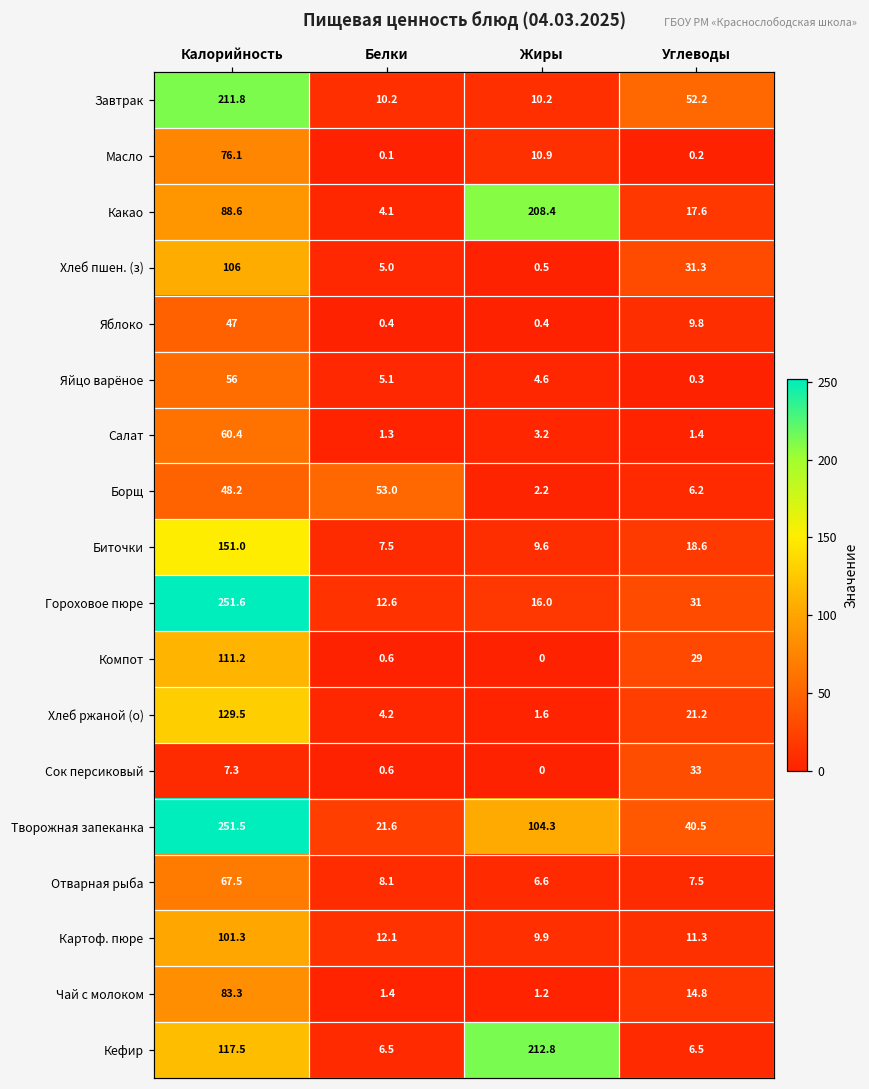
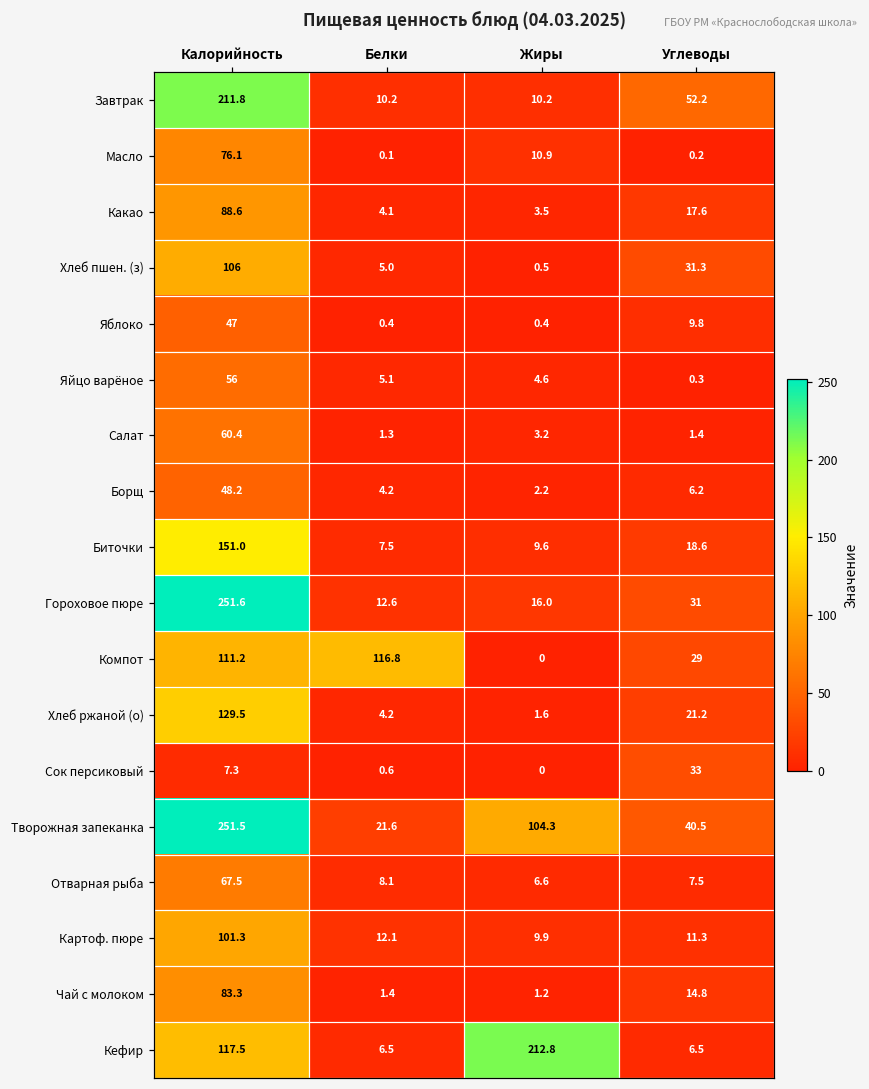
Какао, Жиры: 208.4 -> 3.5
Борщ, Белки: 53.0 -> 4.2
Компот, Белки: 0.6 -> 116.8
